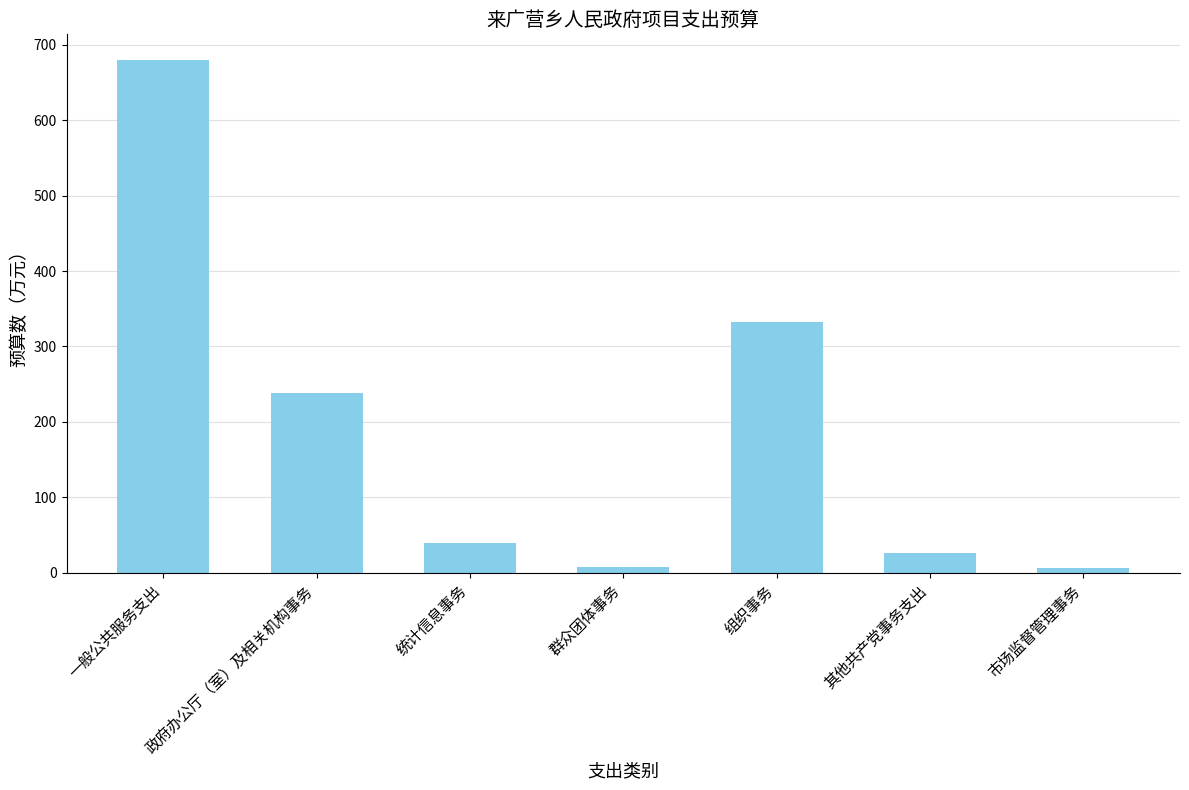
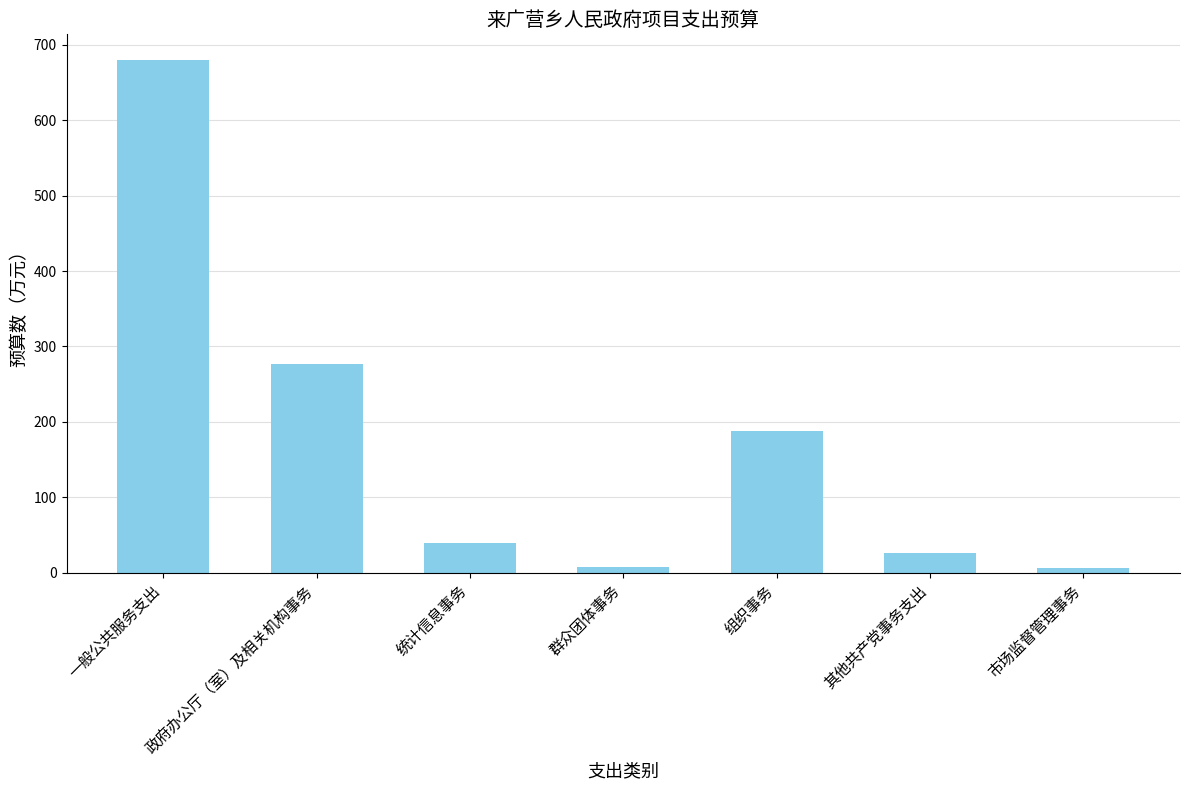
政府办公厅（室）及相关机构事务: 240 -> 280
组织事务: 330 -> 190
